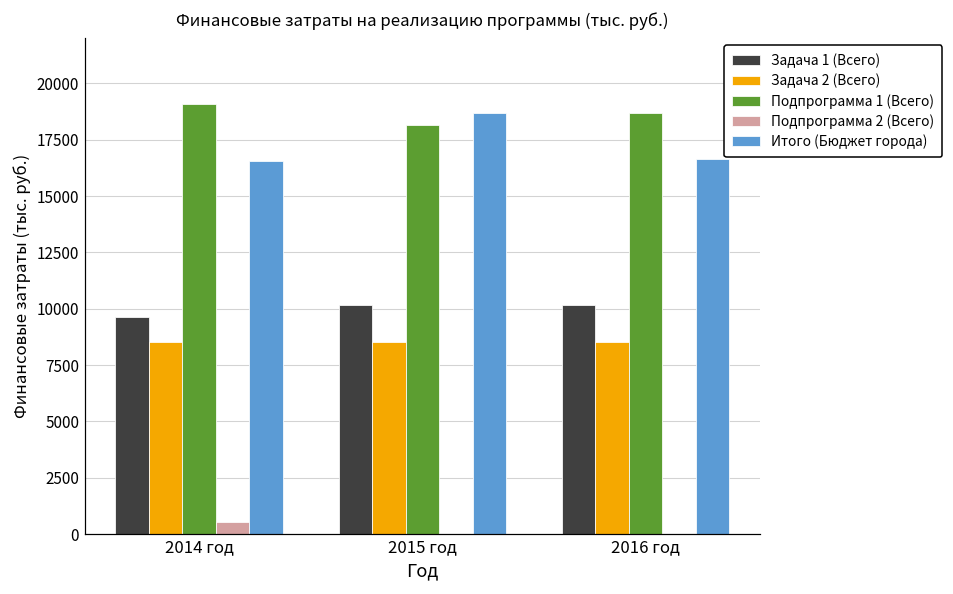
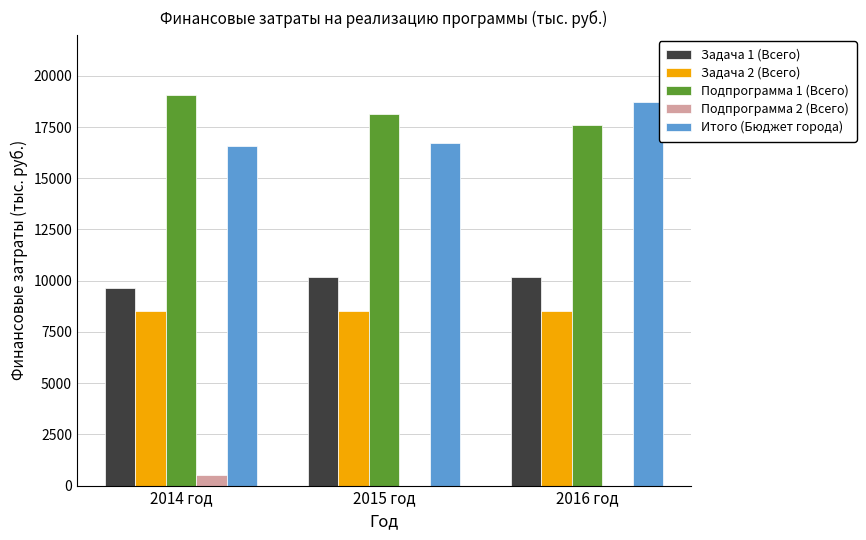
Итого (Бюджет города), 2015 год: 18700 -> 16700
Подпрограмма 1 (Всего), 2016 год: 18700 -> 17600
Итого (Бюджет города), 2016 год: 16600 -> 18700
